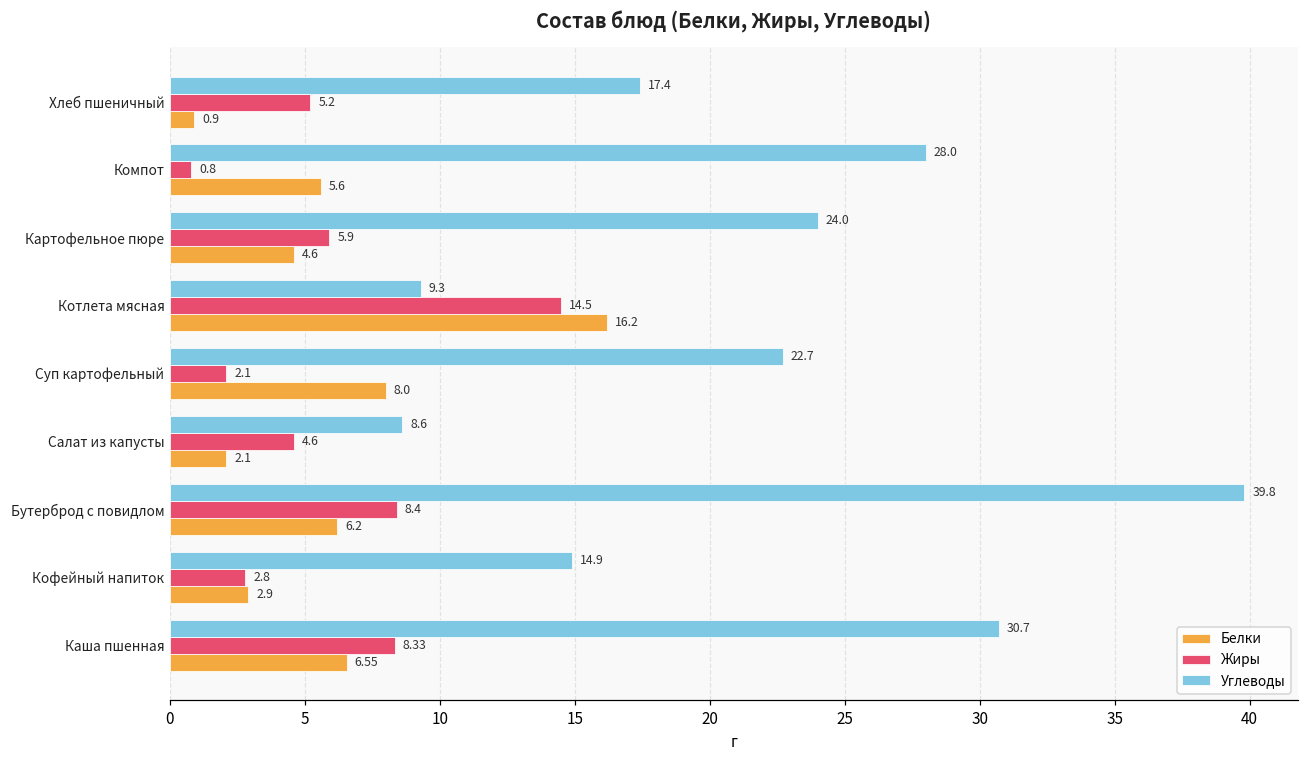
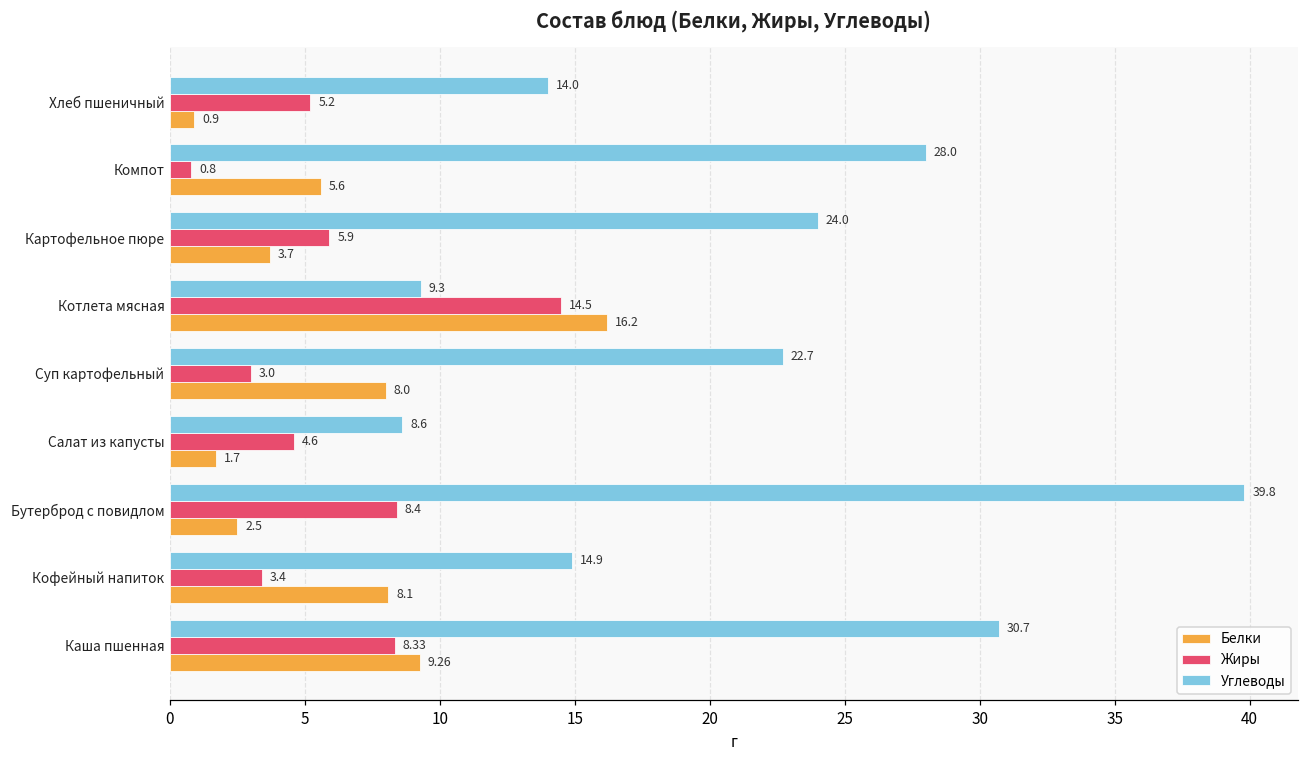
Углеводы, Хлеб пшеничный: 17.4 -> 14.0
Белки, Картофельное пюре: 4.6 -> 3.7
Жиры, Суп картофельный: 2.1 -> 3.0
Белки, Салат из капусты: 2.1 -> 1.7
Белки, Бутерброд с повидлом: 6.2 -> 2.5
Жиры, Кофейный напиток: 2.8 -> 3.4
Белки, Кофейный напиток: 2.9 -> 8.1
Белки, Каша пшенная: 6.55 -> 9.26
